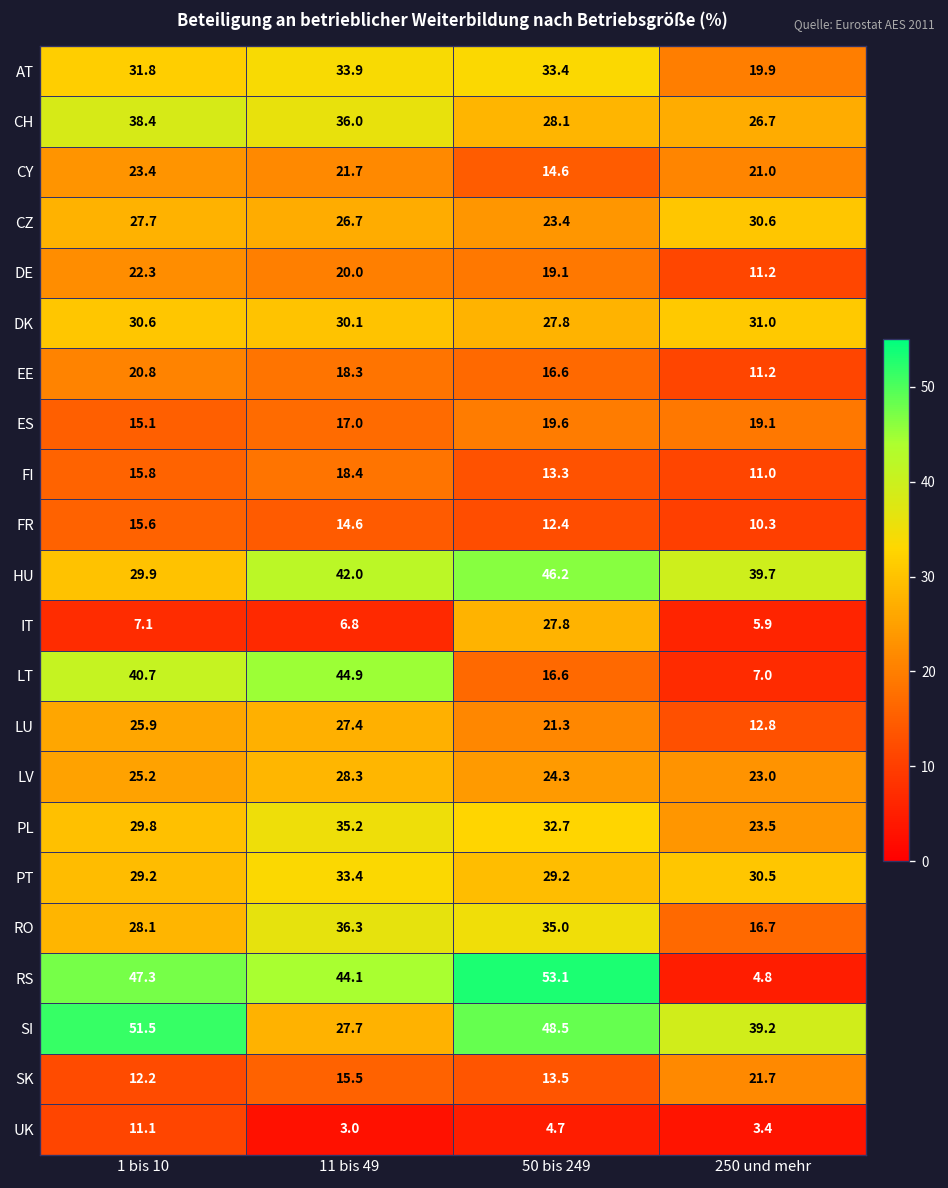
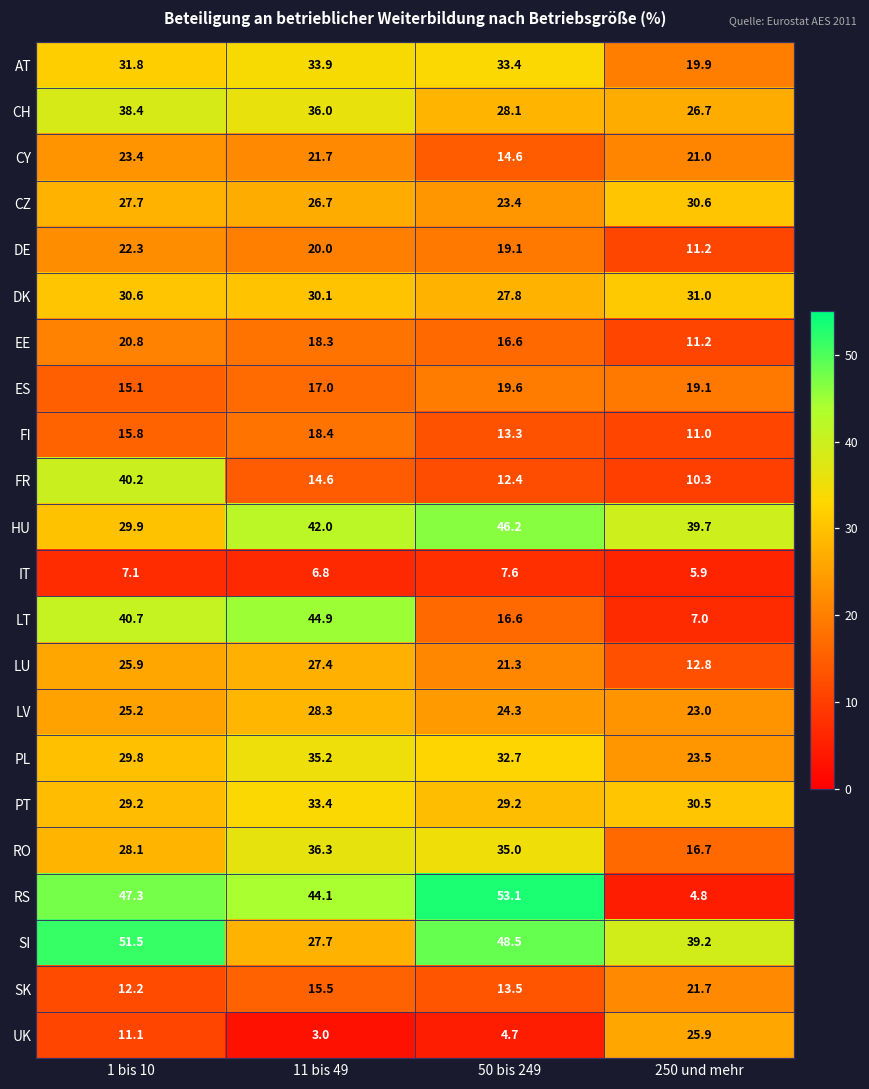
FR, 1 bis 10: 15.6 -> 40.2
IT, 50 bis 249: 27.8 -> 7.6
UK, 250 und mehr: 3.4 -> 25.9
